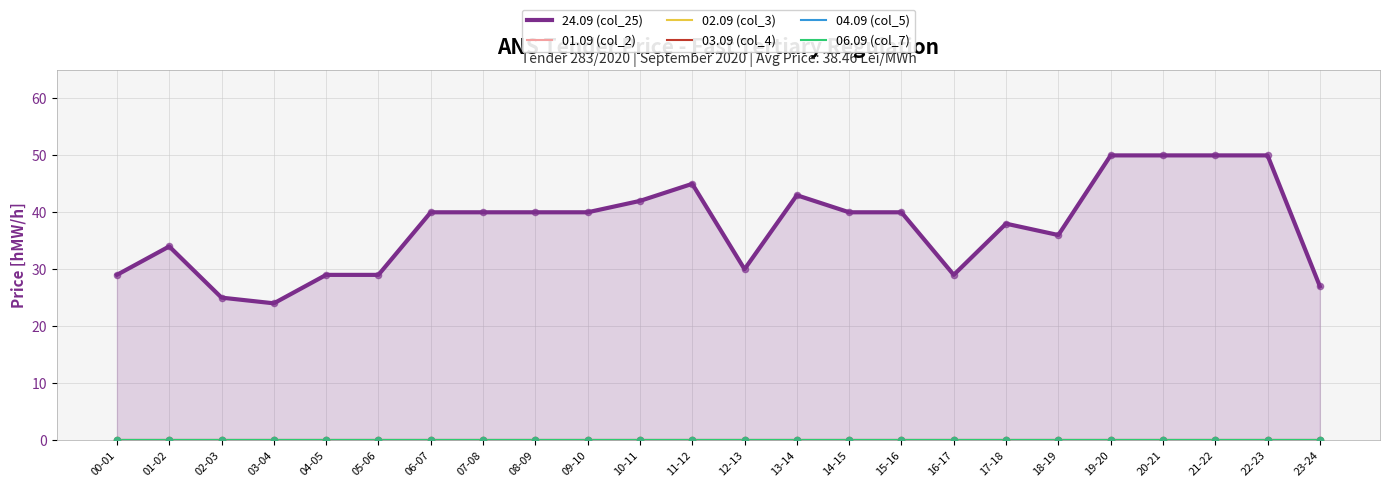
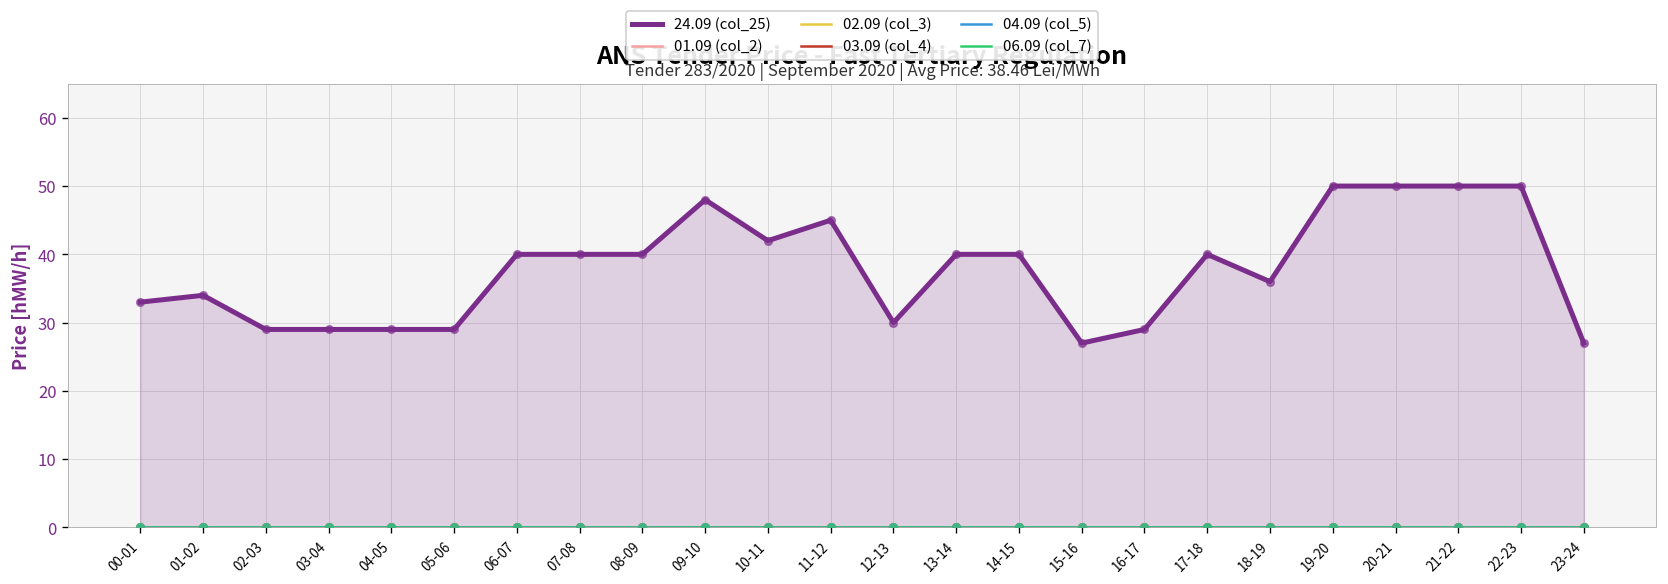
24.09 (col_25), 00-01: 29 -> 33
24.09 (col_25), 02-03: 25 -> 29
24.09 (col_25), 03-04: 24 -> 29
24.09 (col_25), 09-10: 40 -> 48
24.09 (col_25), 13-14: 43 -> 40
24.09 (col_25), 15-16: 40 -> 27
24.09 (col_25), 17-18: 38 -> 40
